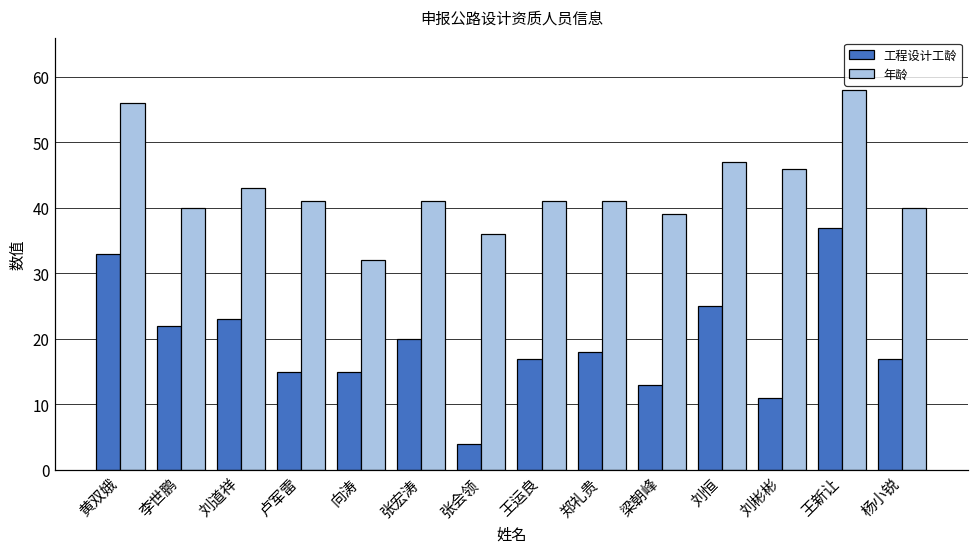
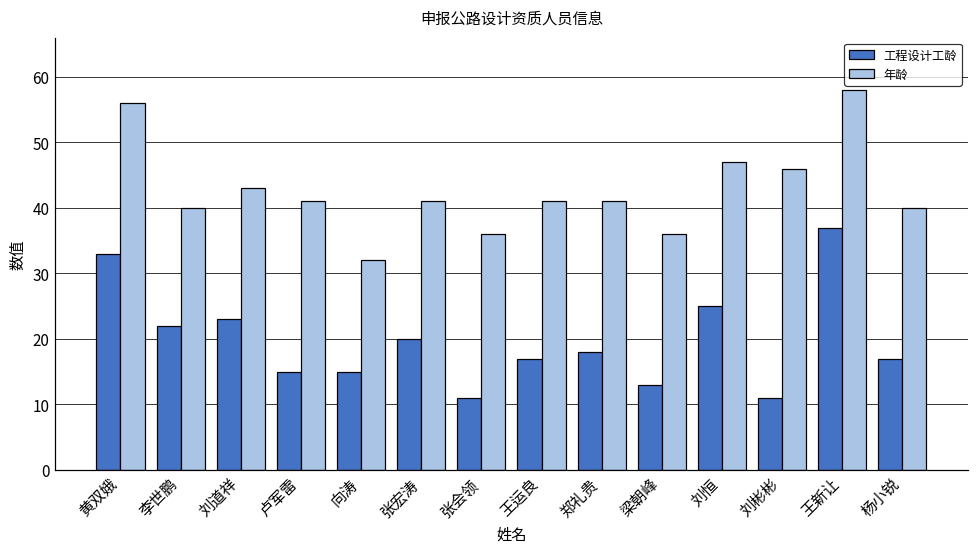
工程设计工龄, 张会领: 4 -> 11
年龄, 梁朝峰: 39 -> 36
